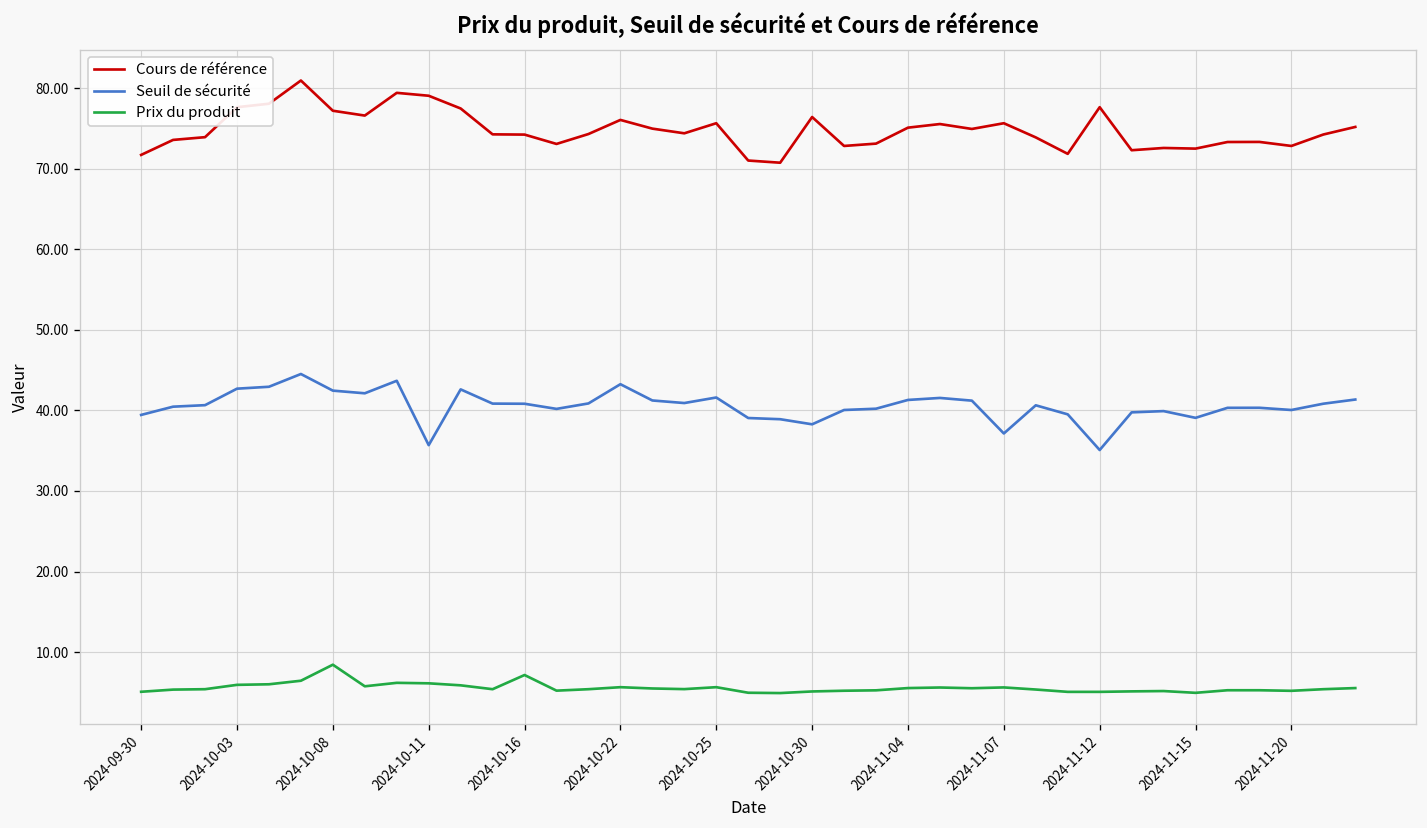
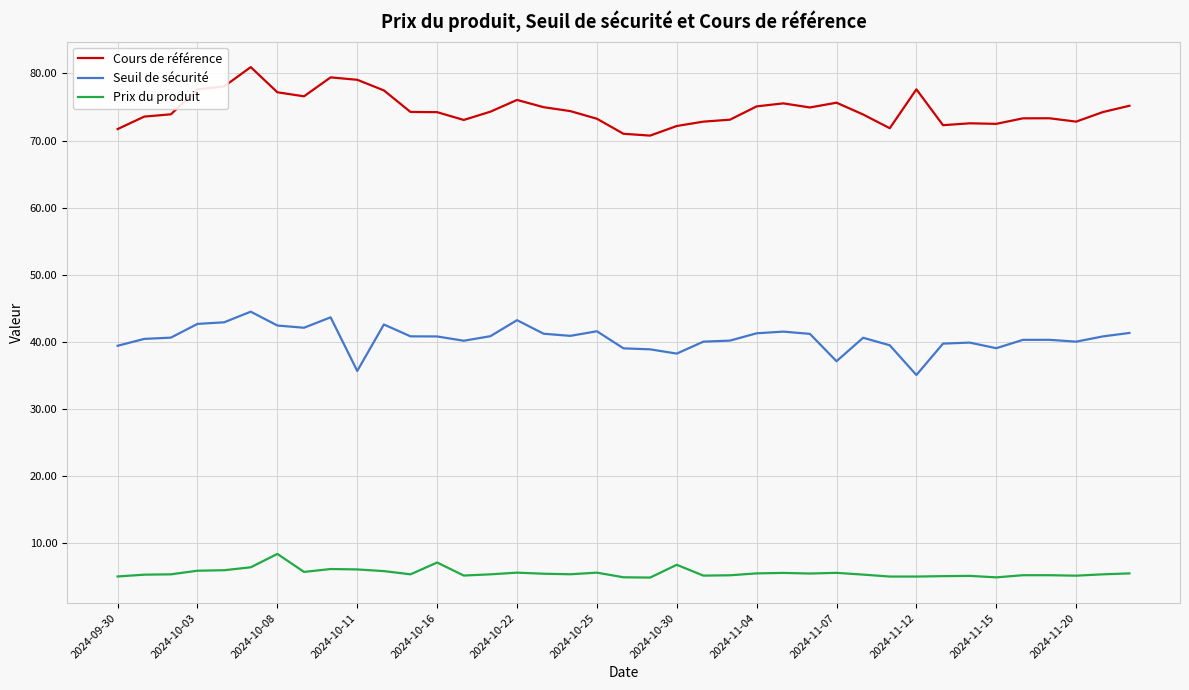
Cours de référence, 2024-10-25: 76 -> 73
Cours de référence, 2024-10-30: 76 -> 72
Prix du produit, 2024-10-30: 5 -> 7
